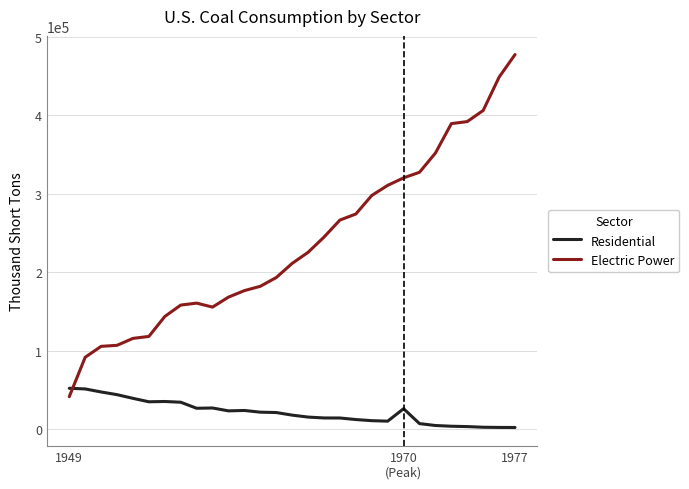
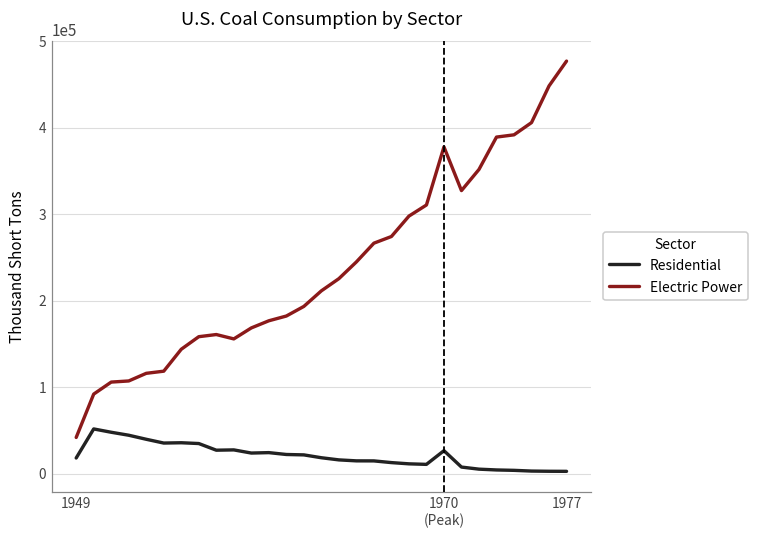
Residential, 1949: 50000 -> 20000
Electric Power, 1970 (Peak): 320000 -> 380000
